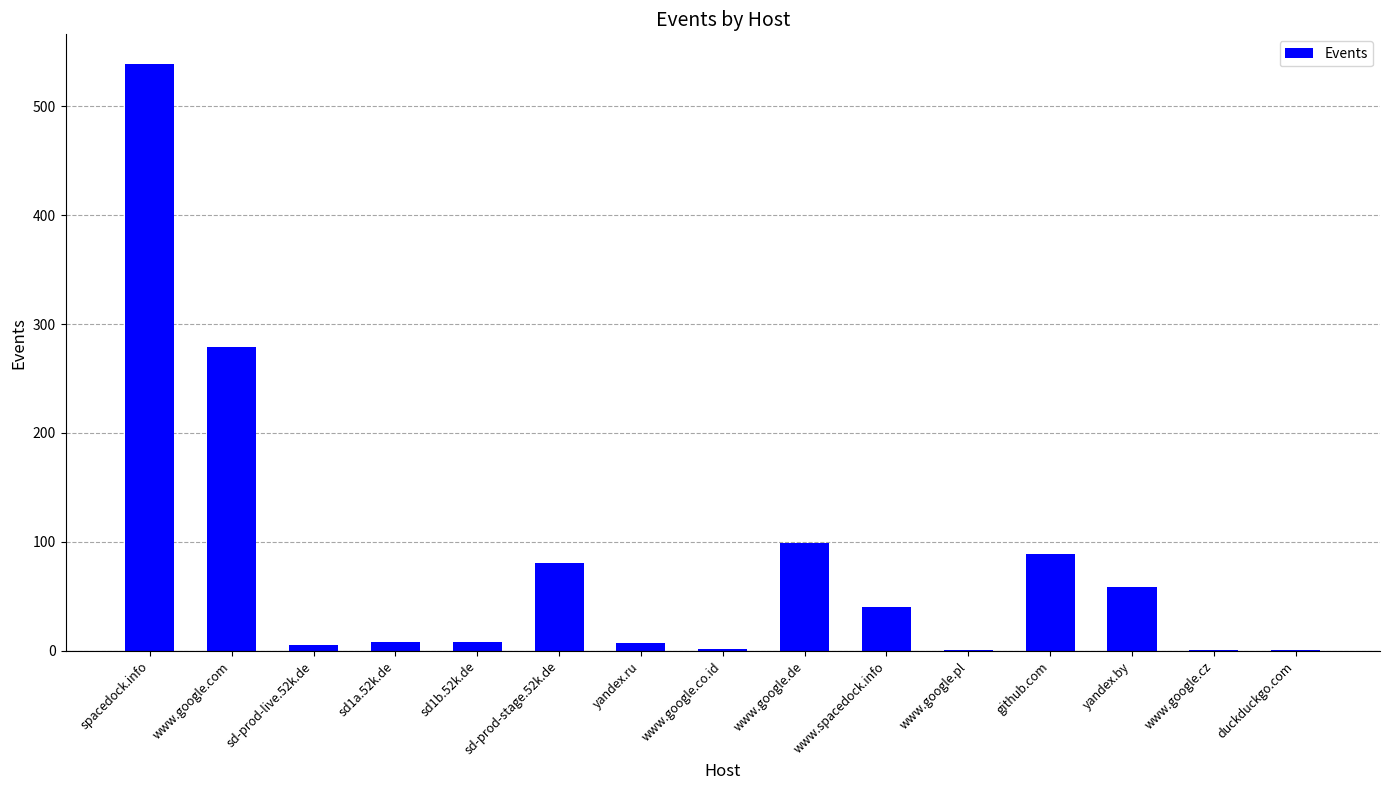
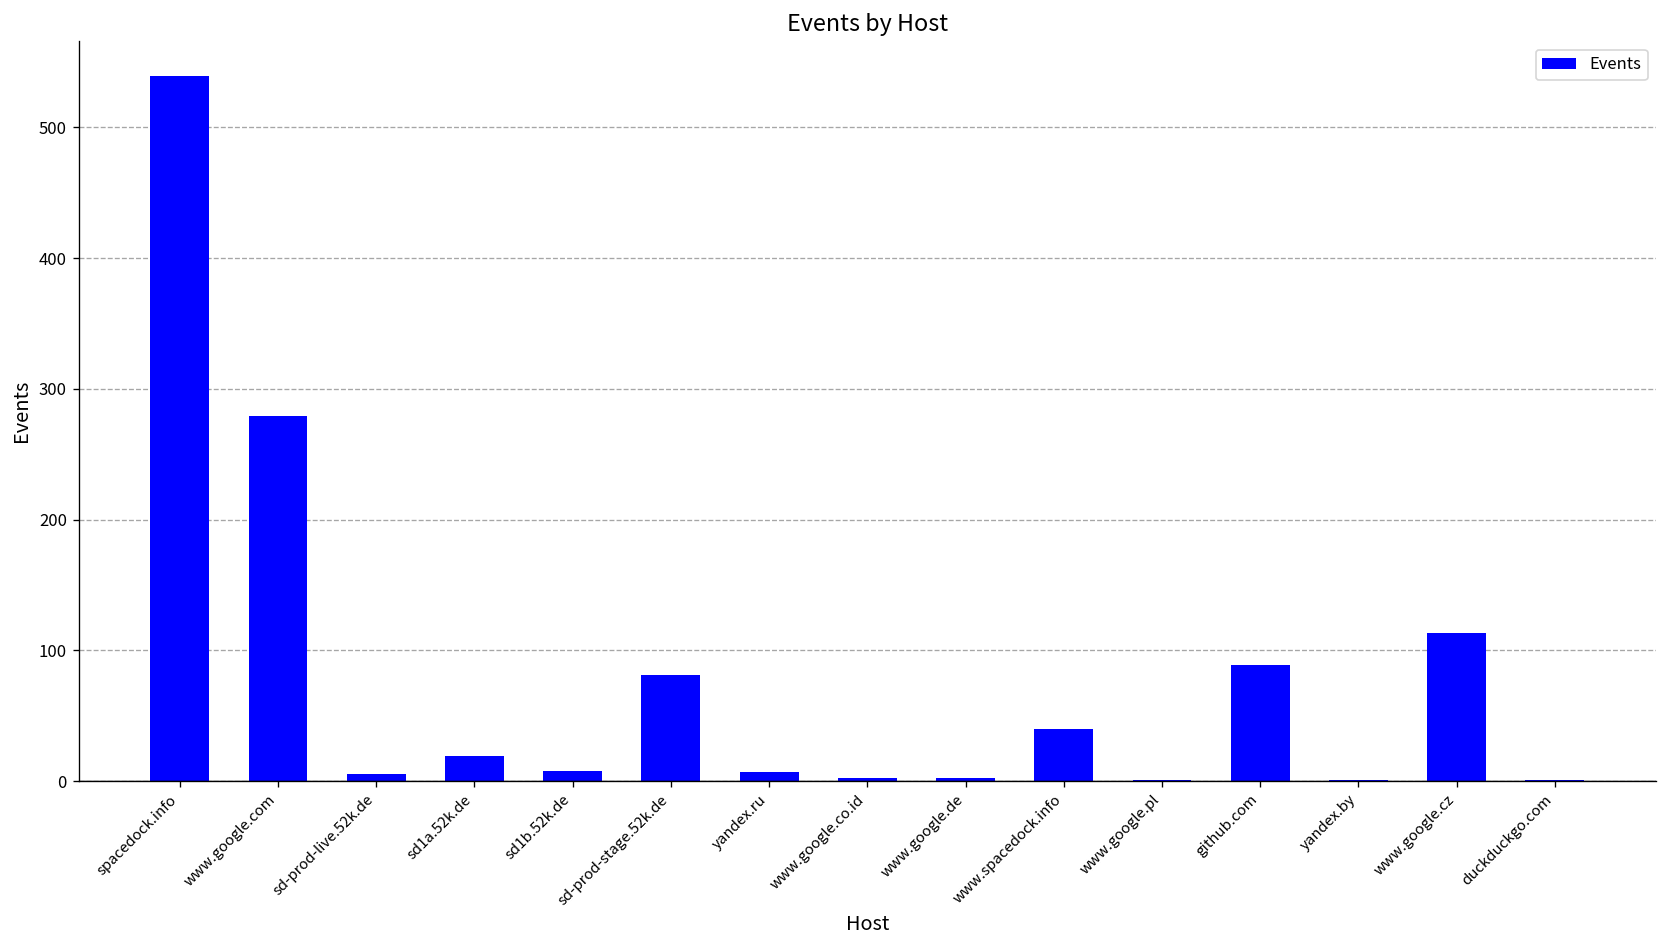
sd1a.52k.de: 8 -> 19
www.google.de: 99 -> 2
yandex.by: 59 -> 1
www.google.cz: 1 -> 113
